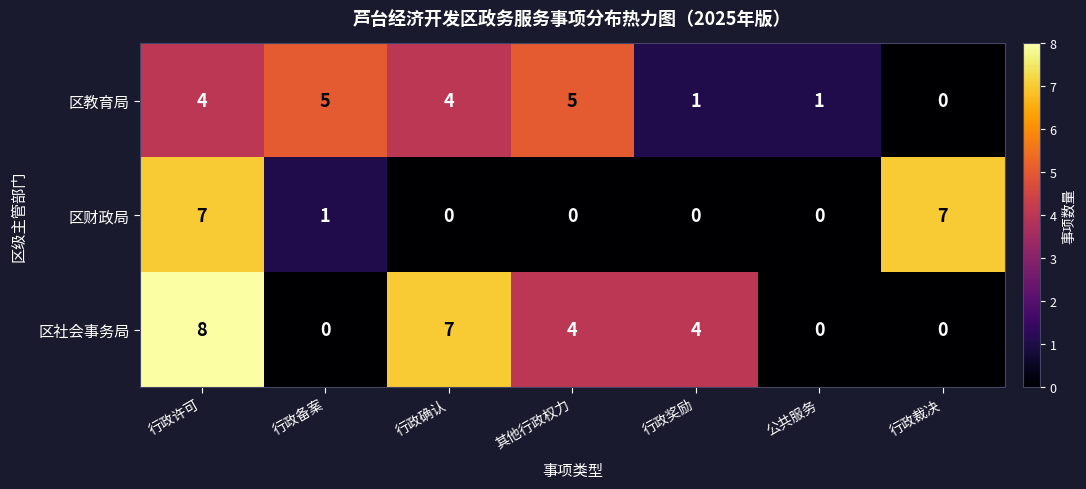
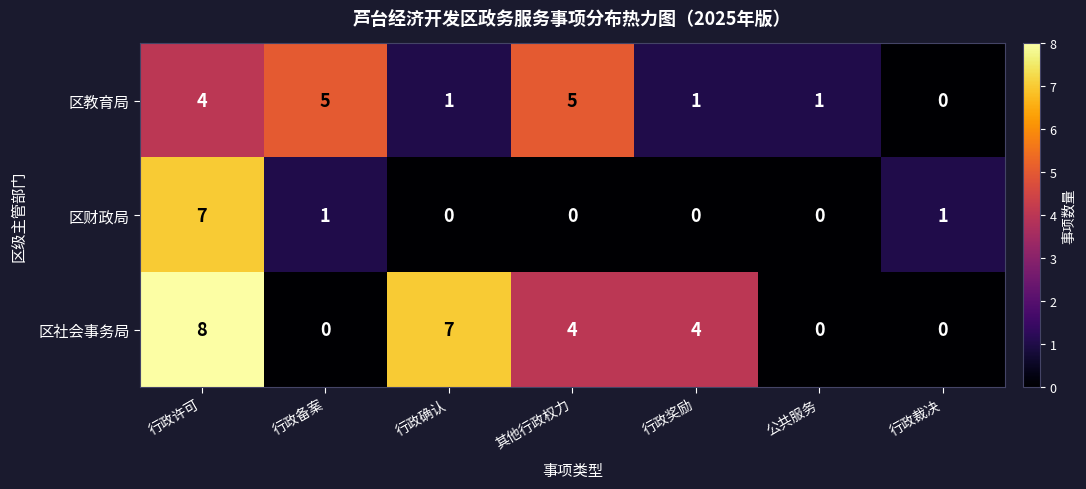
区教育局, 行政确认: 4 -> 1
区财政局, 行政裁决: 7 -> 1
